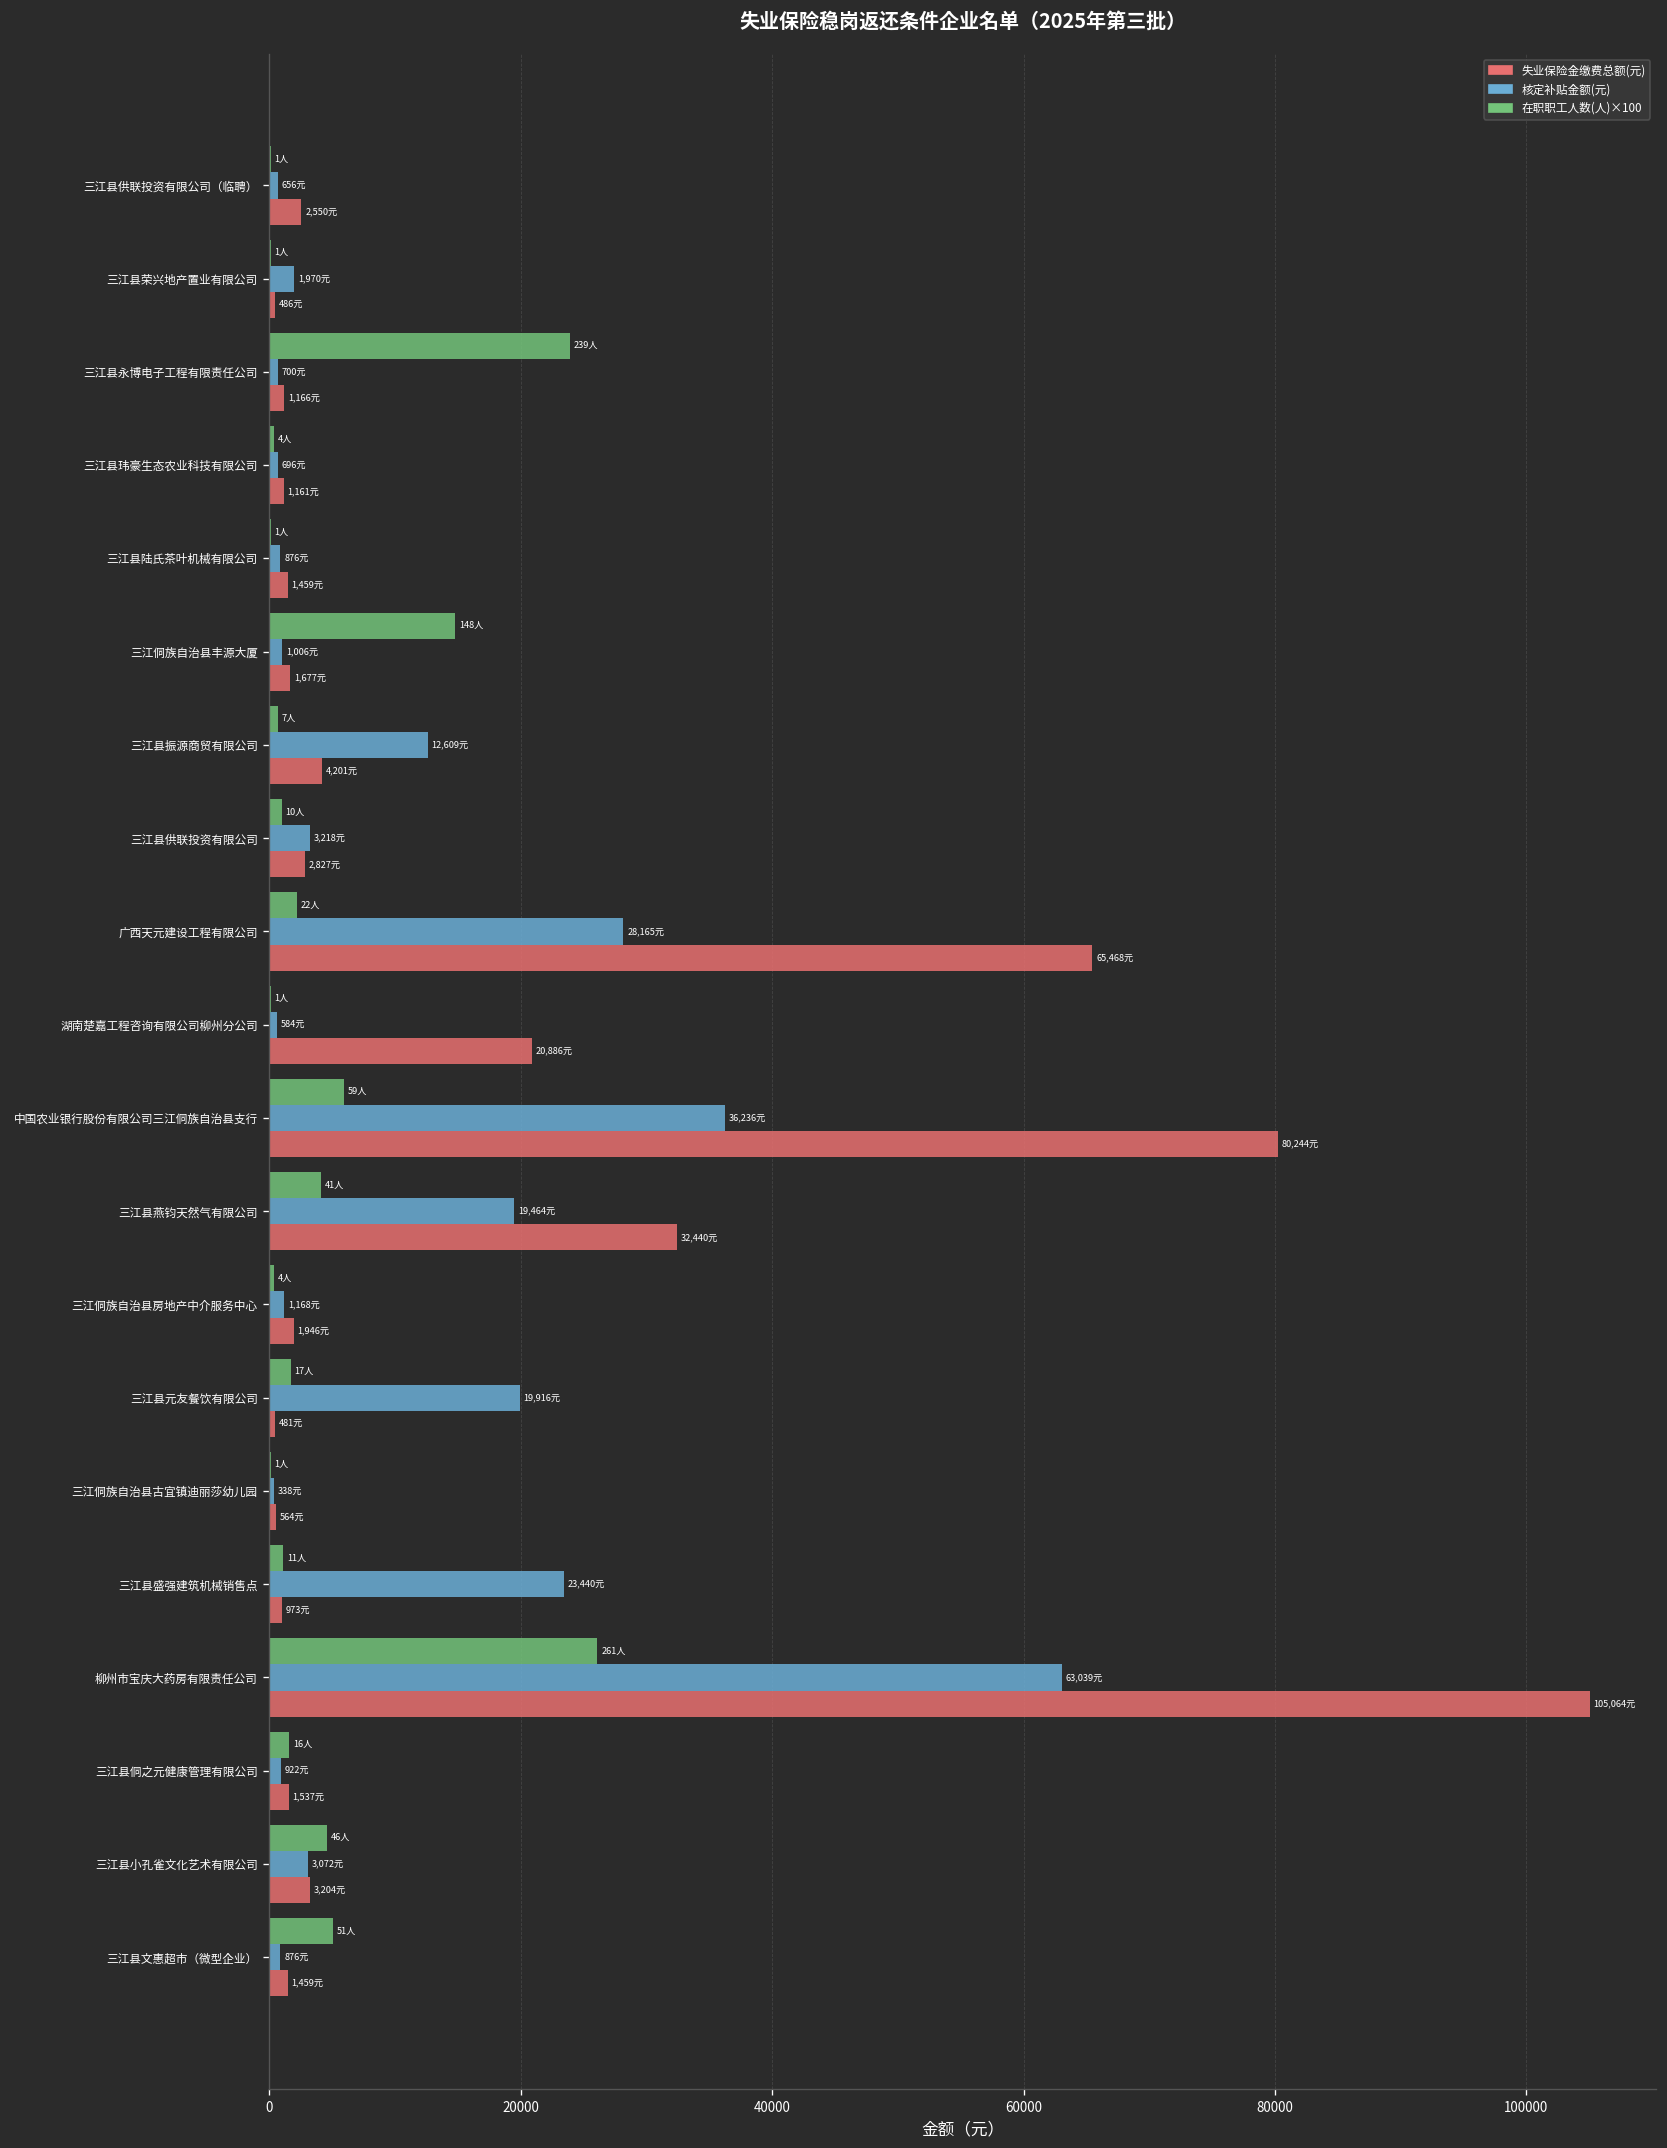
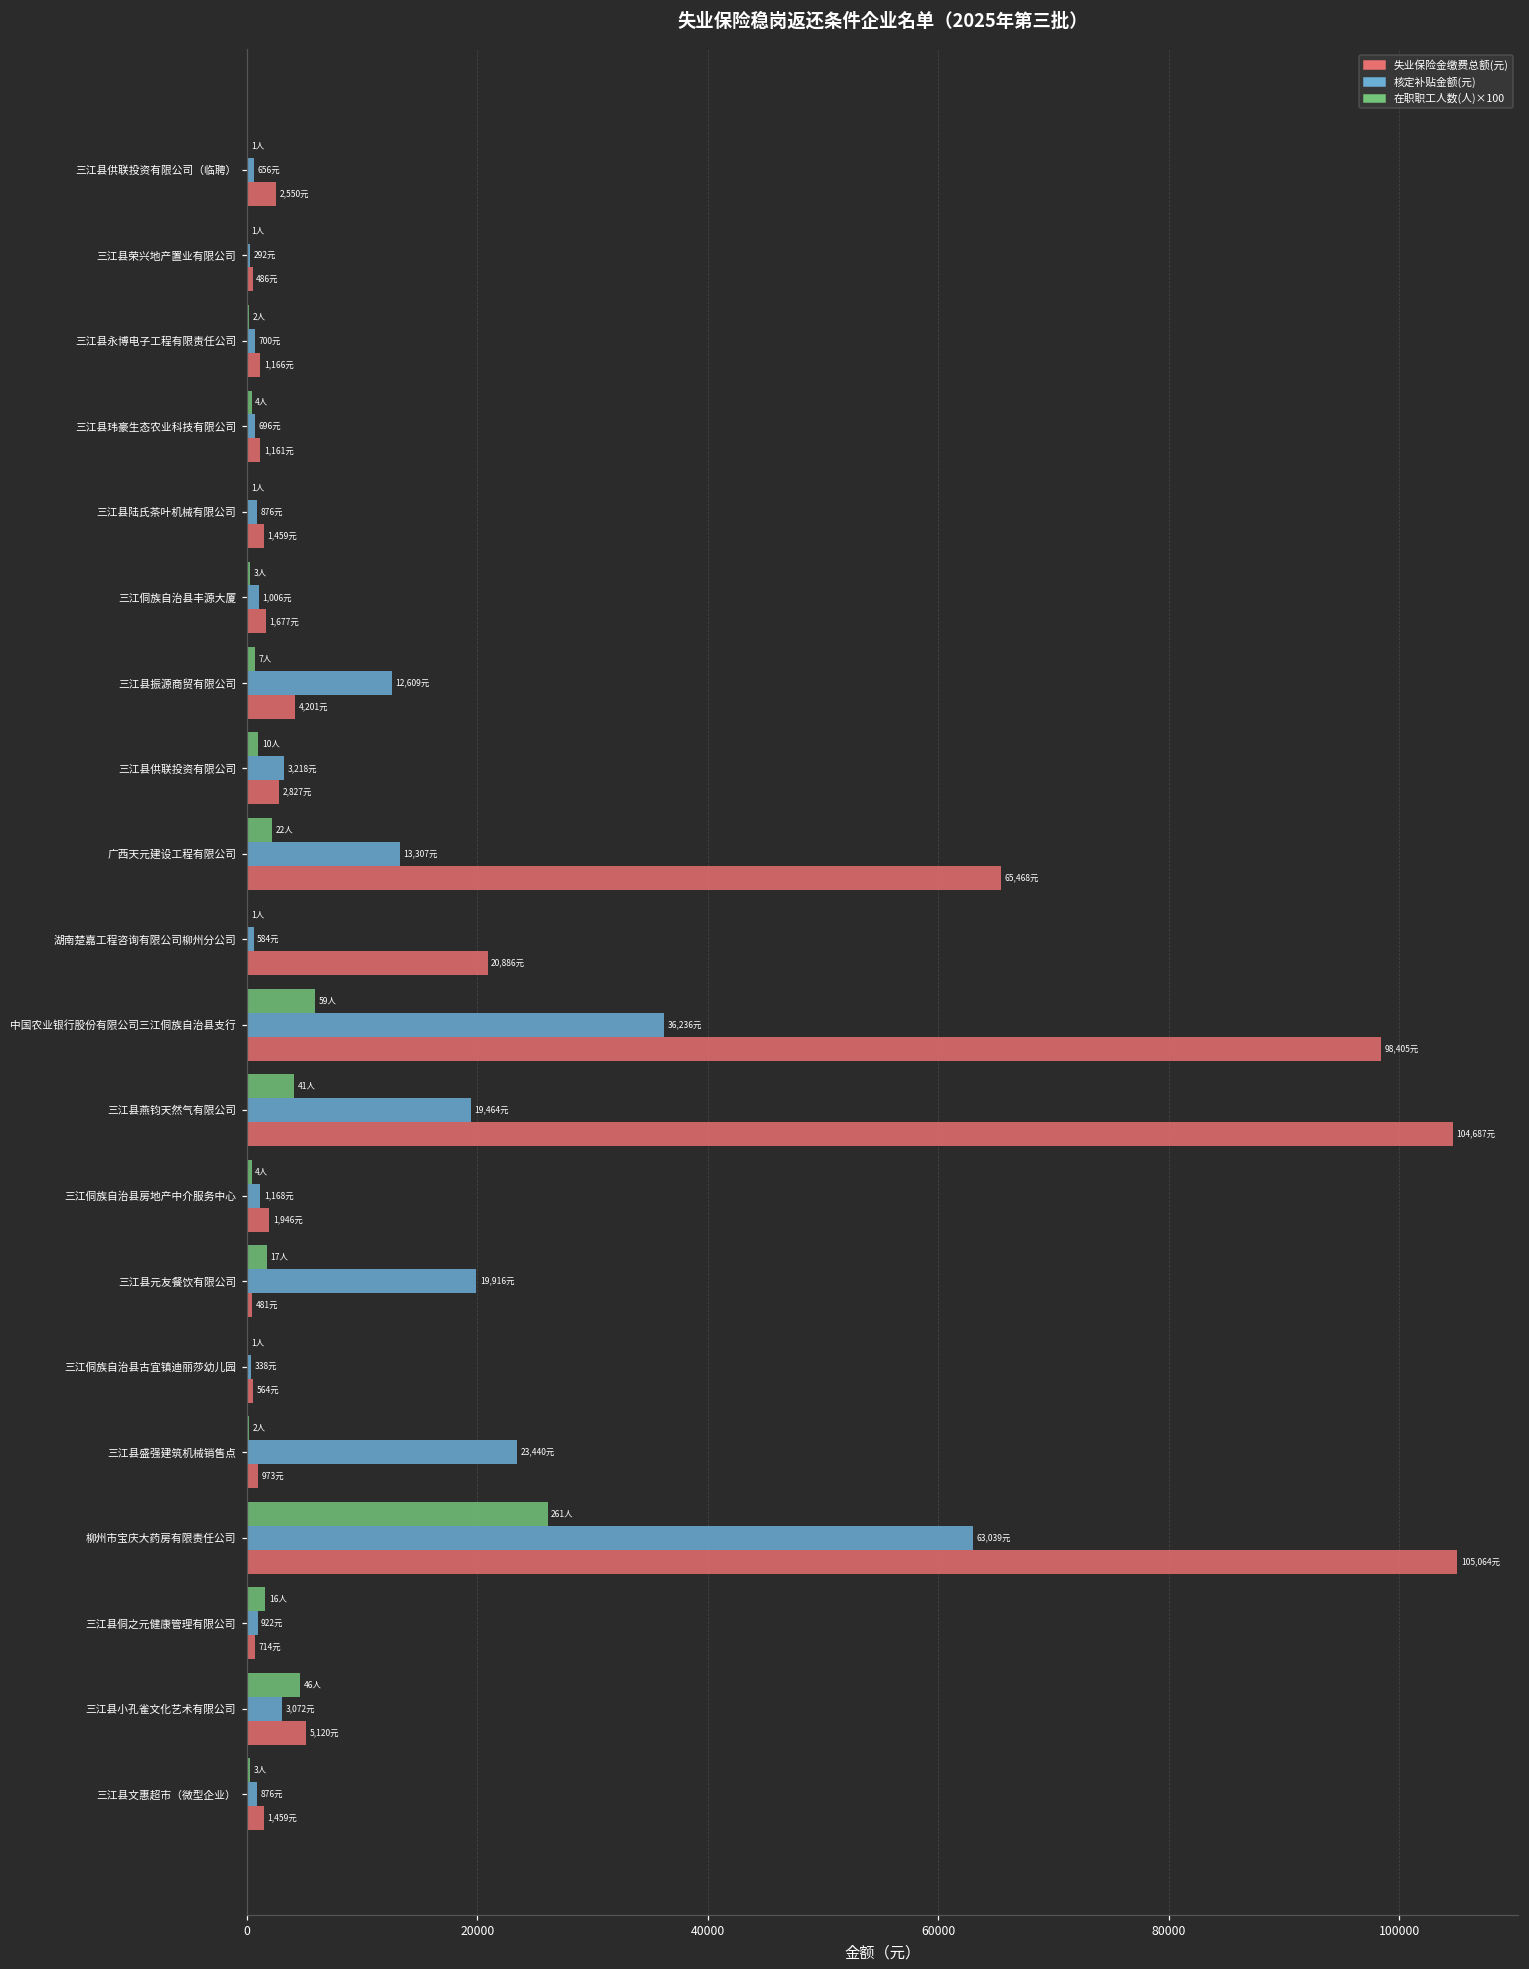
核定补贴金额(元), 三江县荣兴地产置业有限公司: 1,970元 -> 292元
在职职工人数(人)×100, 三江县永博电子工程有限责任公司: 239人 -> 2人
在职职工人数(人)×100, 三江侗族自治县丰源大厦: 148人 -> 3人
核定补贴金额(元), 广西天元建设工程有限公司: 28,165元 -> 13,307元
失业保险金缴费总额(元), 中国农业银行股份有限公司三江侗族自治县支行: 80,244元 -> 98,405元
失业保险金缴费总额(元), 三江县燕钧天然气有限公司: 32,440元 -> 104,687元
在职职工人数(人)×100, 三江县盛强建筑机械销售点: 11人 -> 2人
失业保险金缴费总额(元), 三江县侗之元健康管理有限公司: 1,537元 -> 714元
失业保险金缴费总额(元), 三江县小孔雀文化艺术有限公司: 3,204元 -> 5,120元
在职职工人数(人)×100, 三江县文惠超市（微型企业）: 51人 -> 3人
